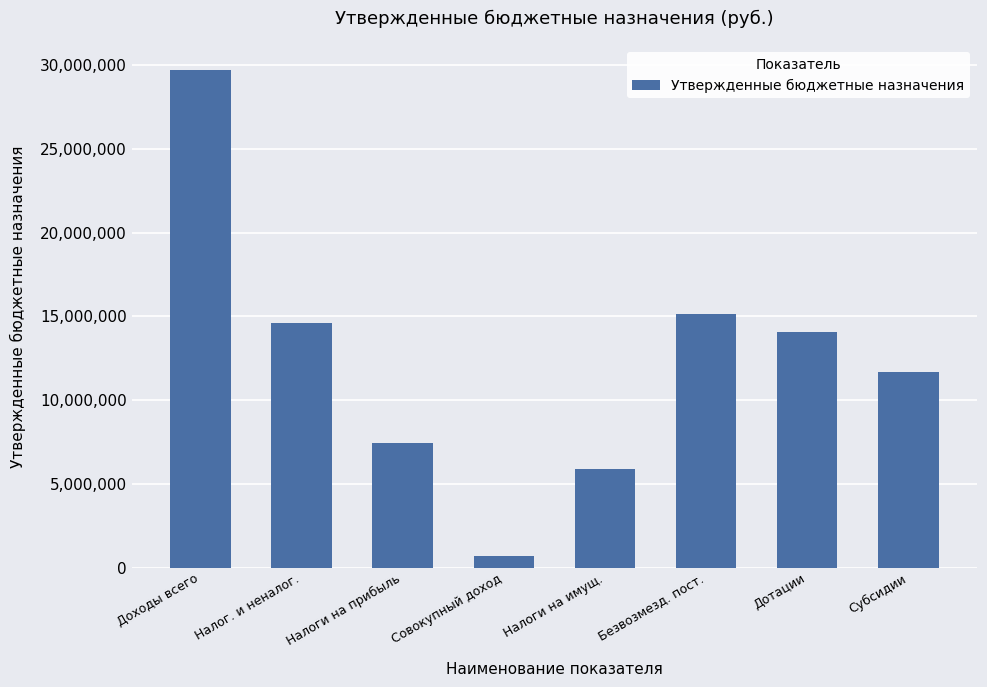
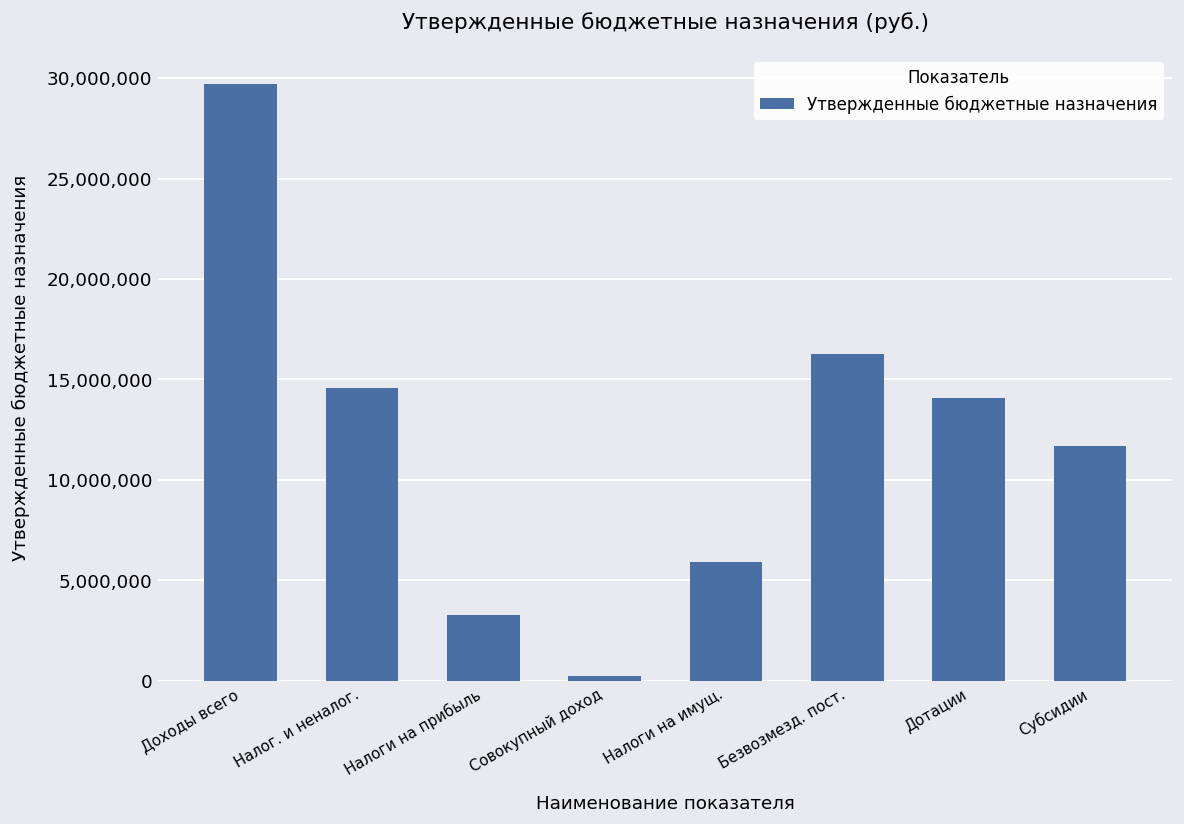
Налоги на прибыль: 7,400,000 -> 3,300,000
Совокупный доход: 700,000 -> 200,000
Безвозмезд. пост.: 15,100,000 -> 16,200,000
